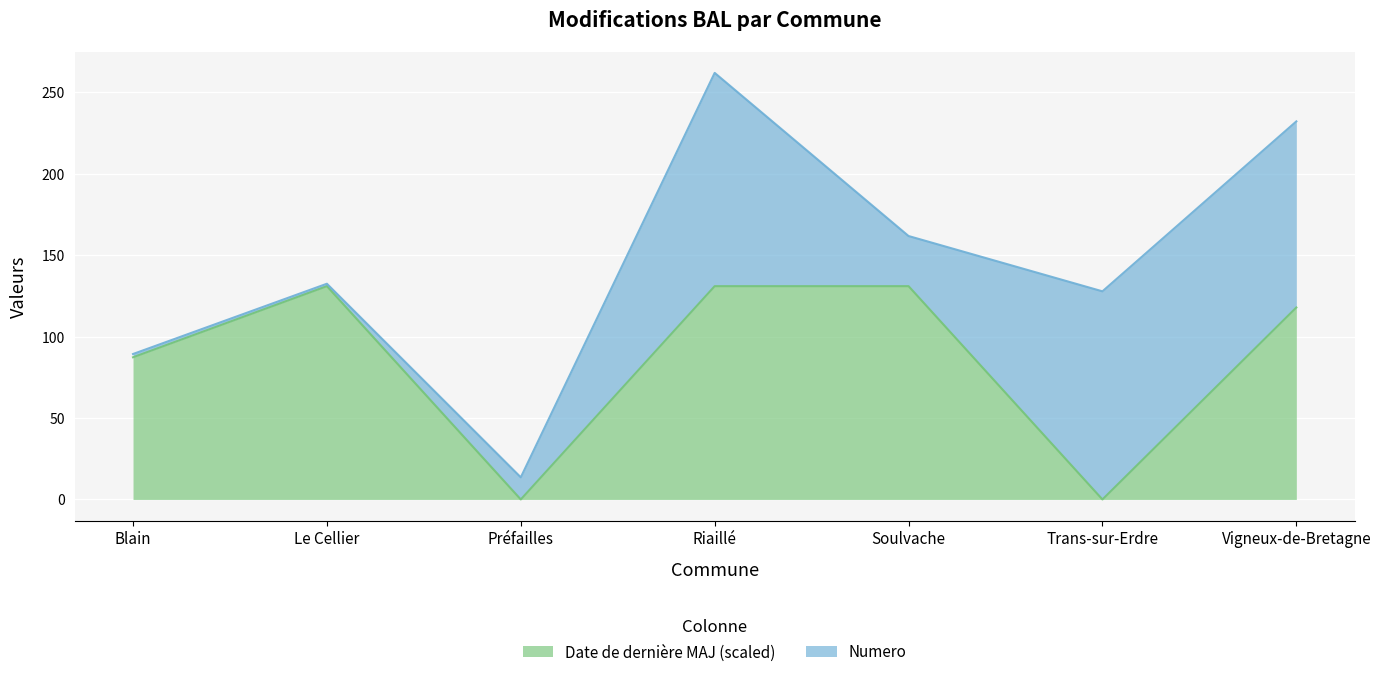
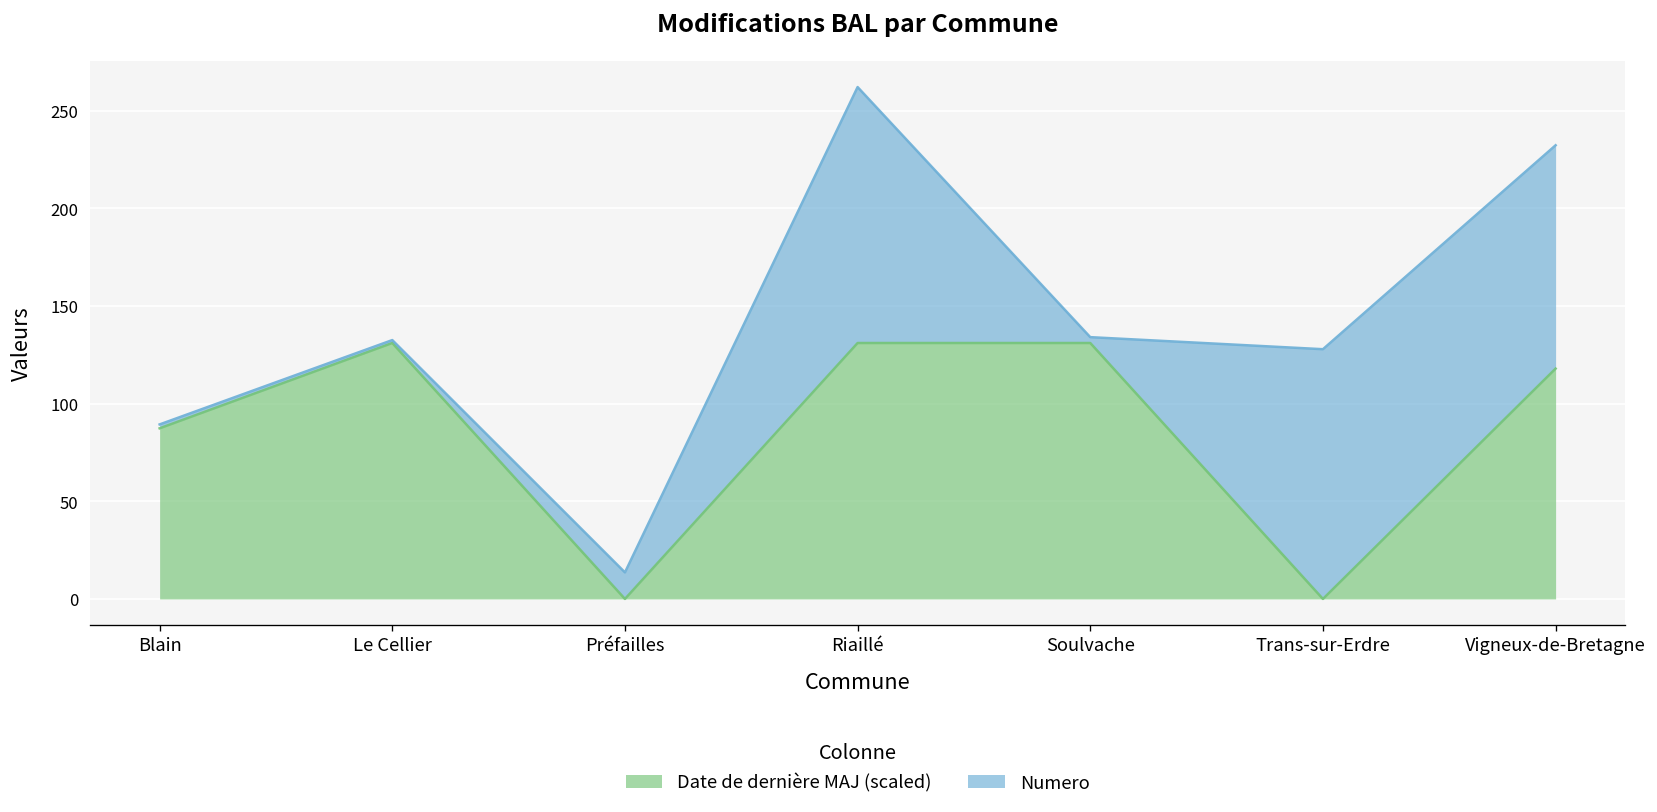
Numero, Soulvache: 31 -> 3
